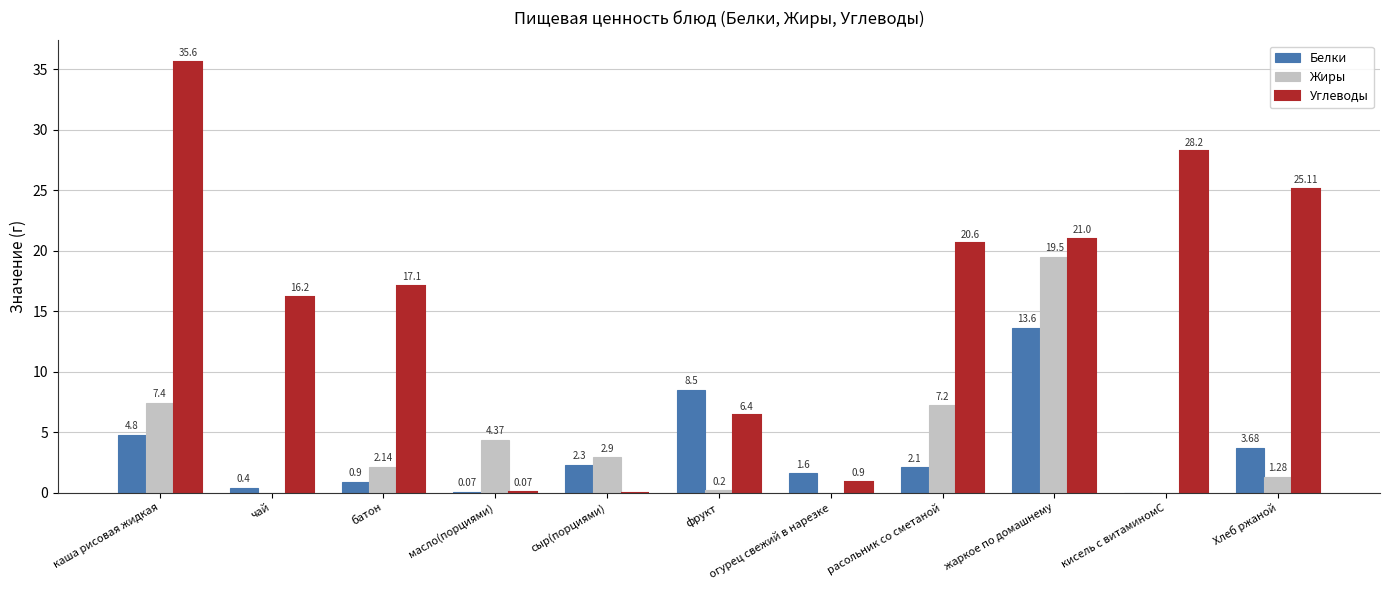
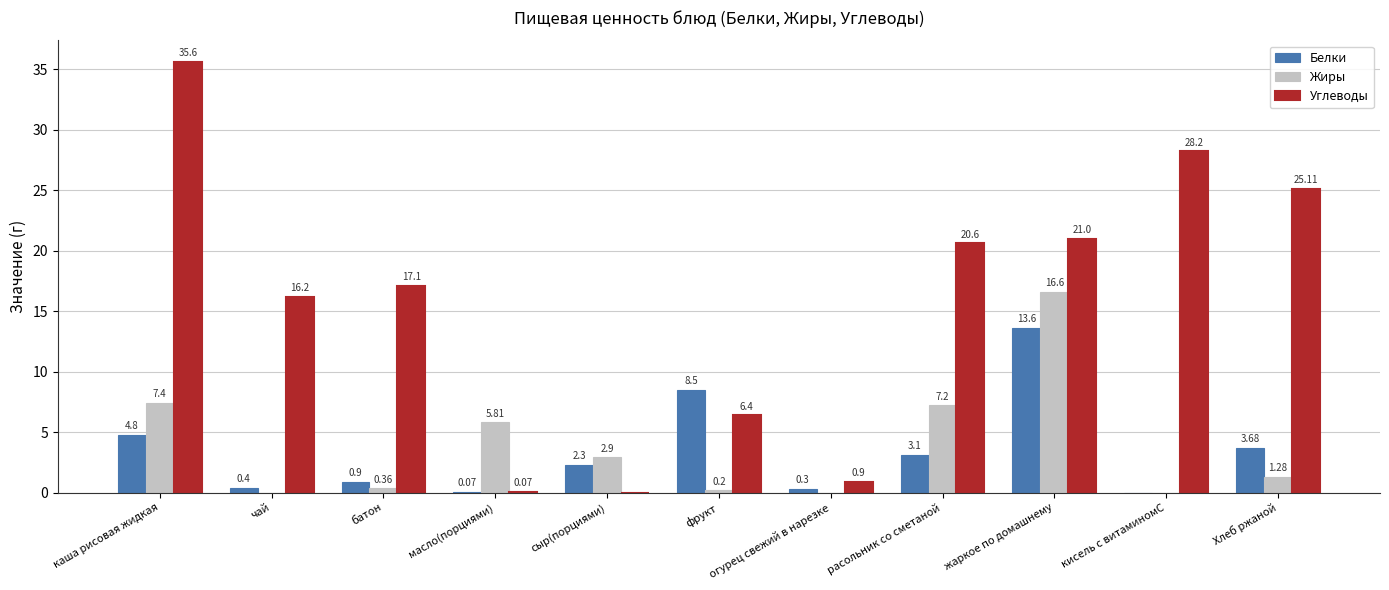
Жиры, батон: 2.14 -> 0.36
Жиры, масло(порциями): 4.37 -> 5.81
Белки, огурец свежий в нарезке: 1.6 -> 0.3
Белки, расольник со сметаной: 2.1 -> 3.1
Жиры, жаркое по домашнему: 19.5 -> 16.6
